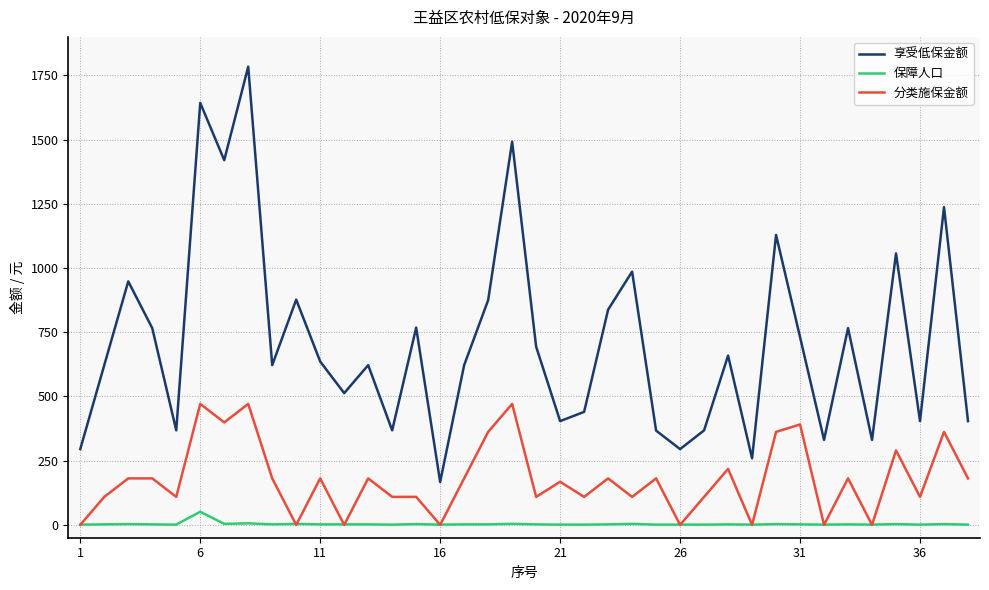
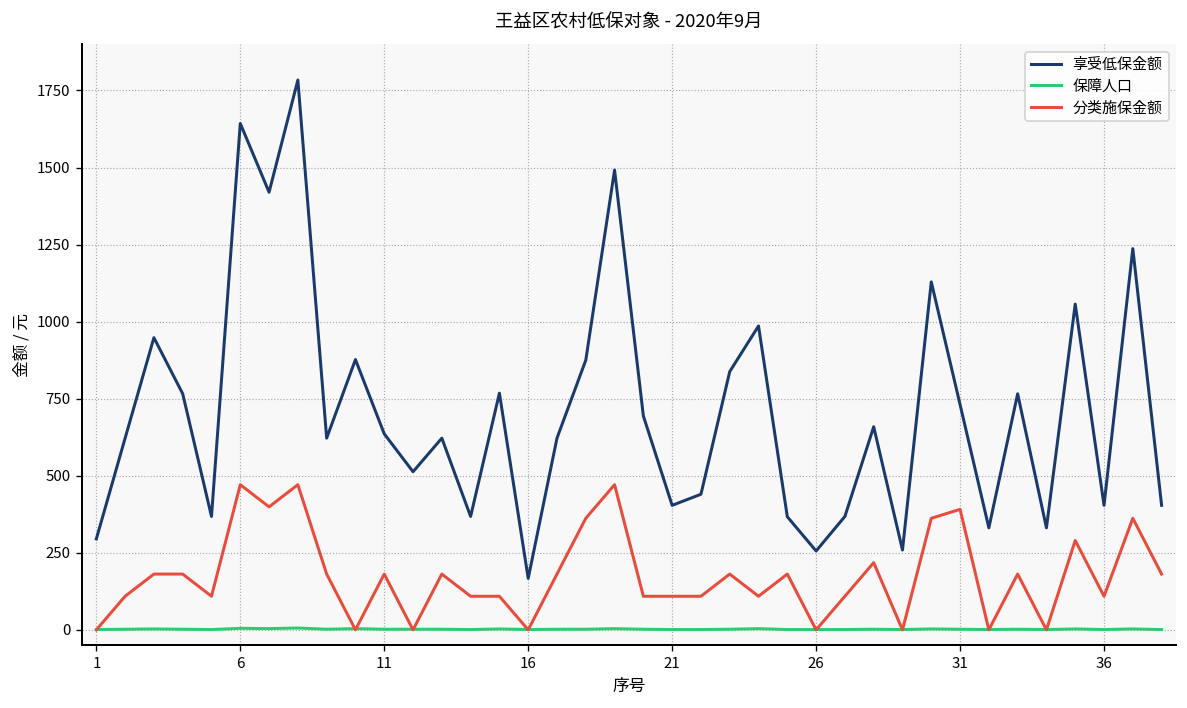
保障人口, 6: 50 -> 10
分类施保金额, 21: 170 -> 110
享受低保金额, 26: 300 -> 260
